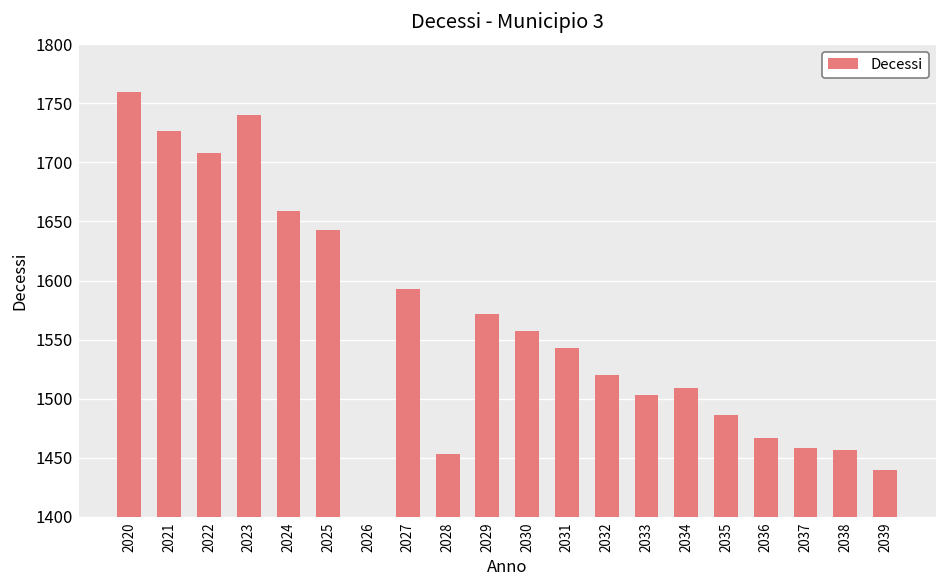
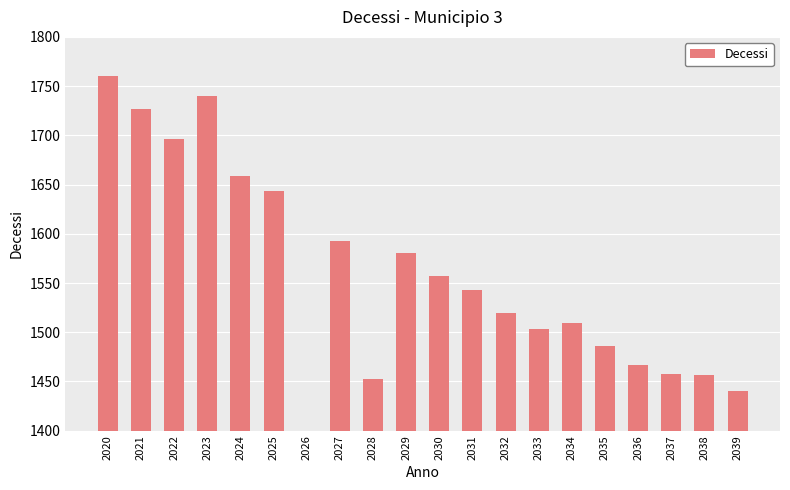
2022: 1710 -> 1700
2029: 1570 -> 1580
